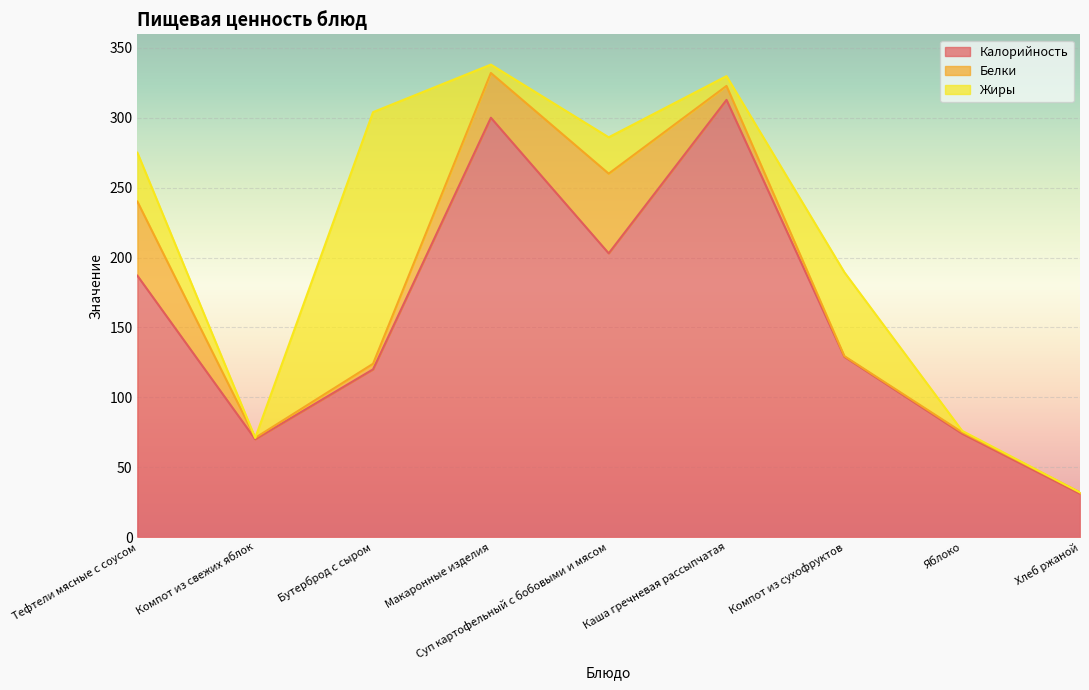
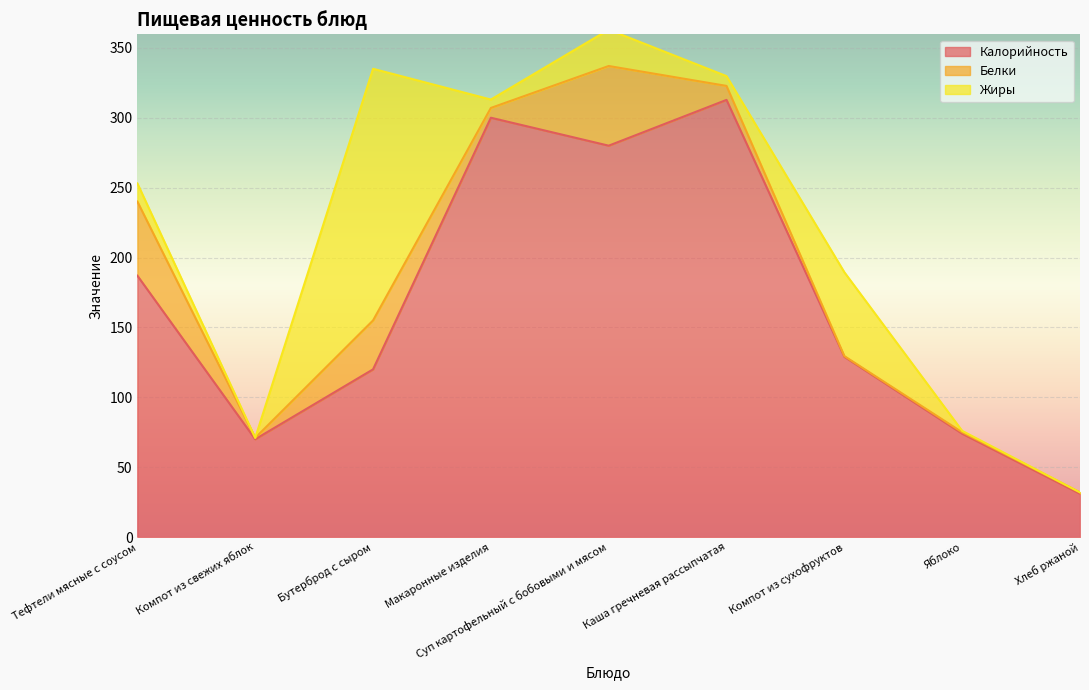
Жиры, Тефтели мясные с соусом: 35 -> 13
Белки, Бутерброд с сыром: 4 -> 35
Белки, Макаронные изделия: 32 -> 7
Калорийность, Суп картофельный с бобовыми и мясом: 203 -> 280
